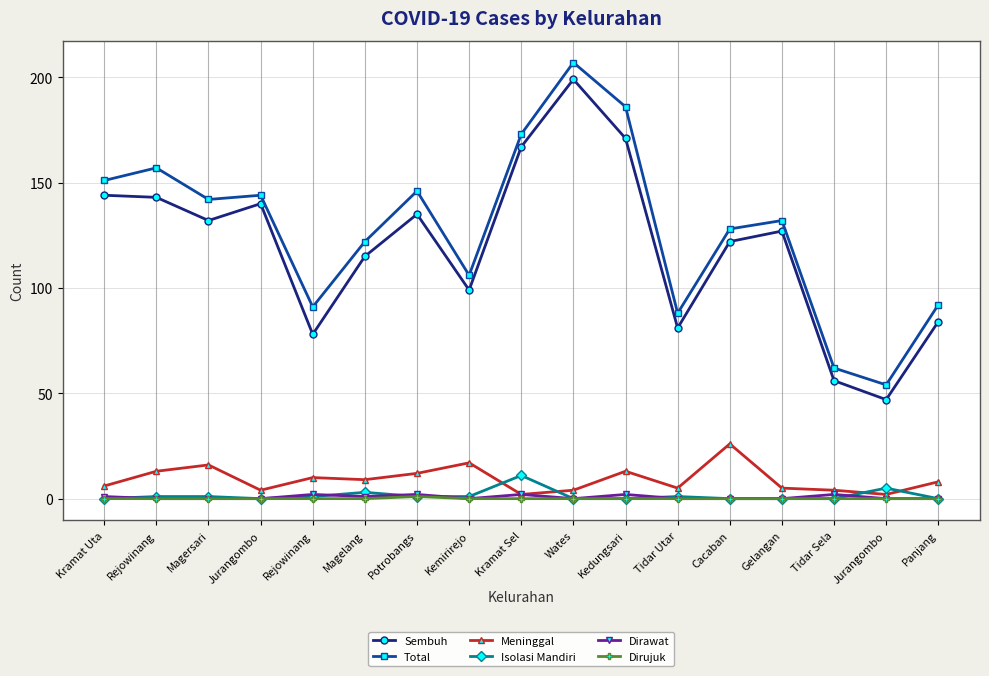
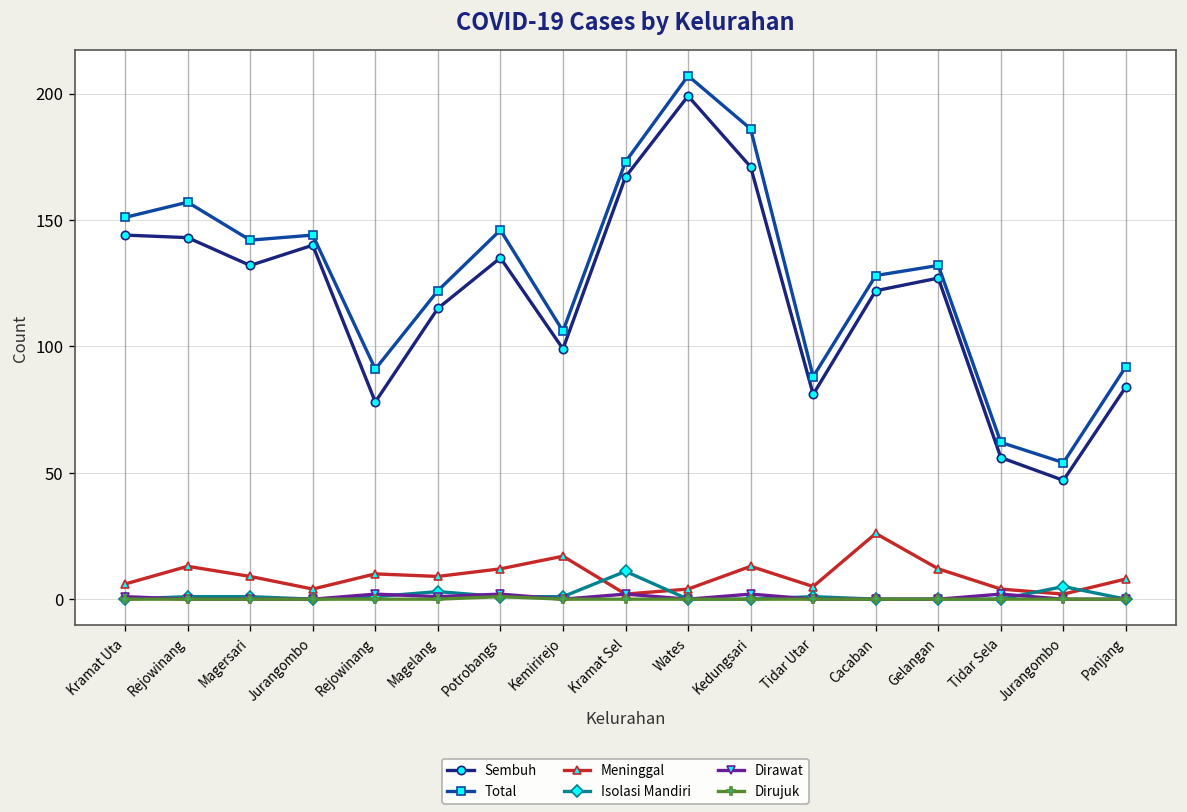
Meninggal, Magersari: 16 -> 9
Meninggal, Gelangan: 5 -> 12
